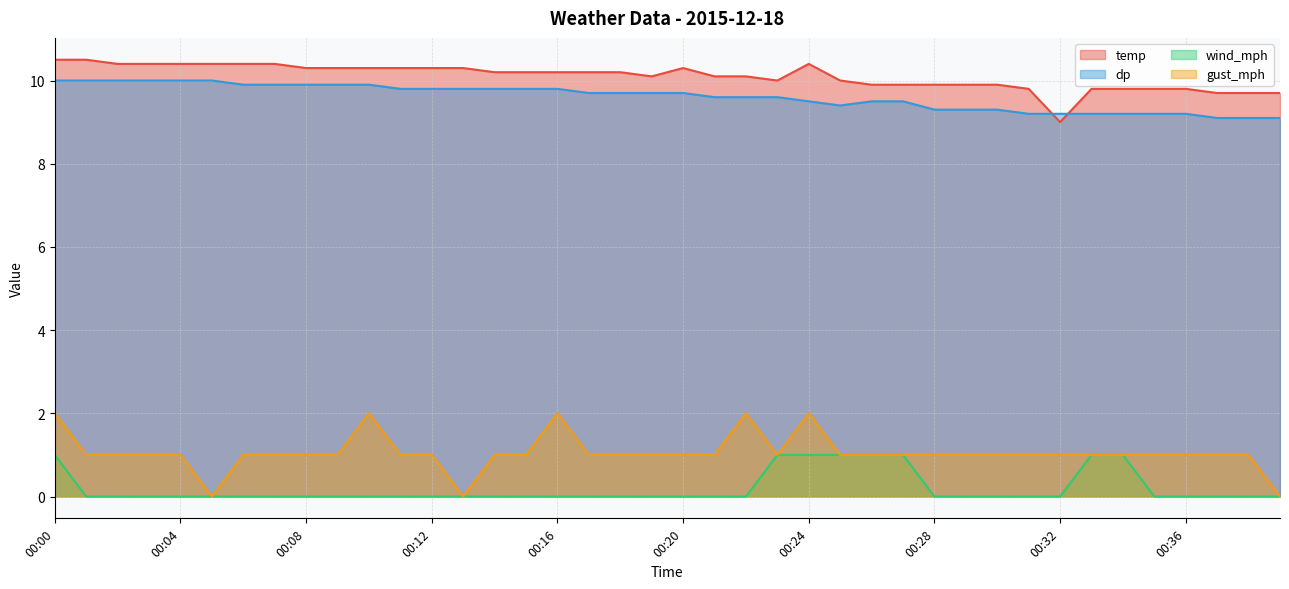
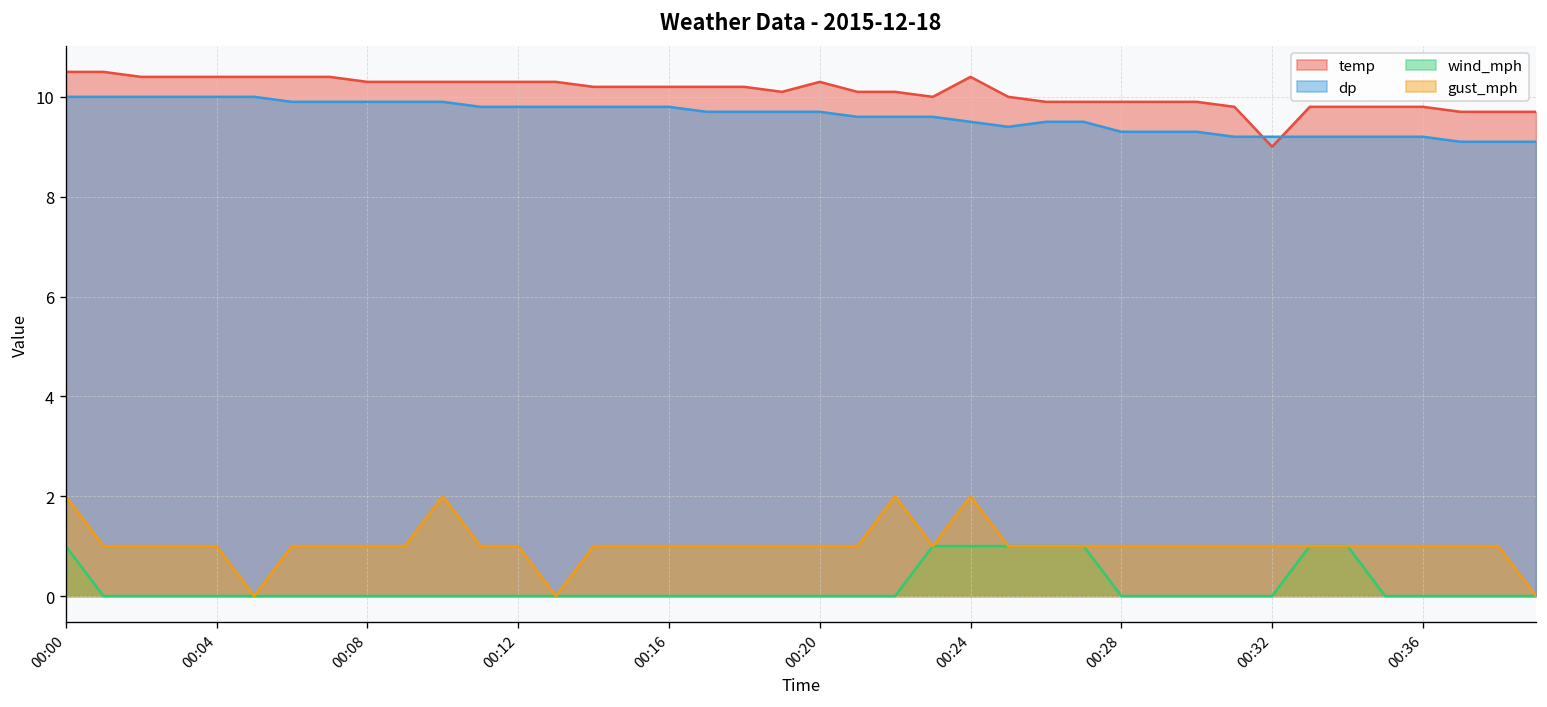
gust_mph, 00:16: 2 -> 1
